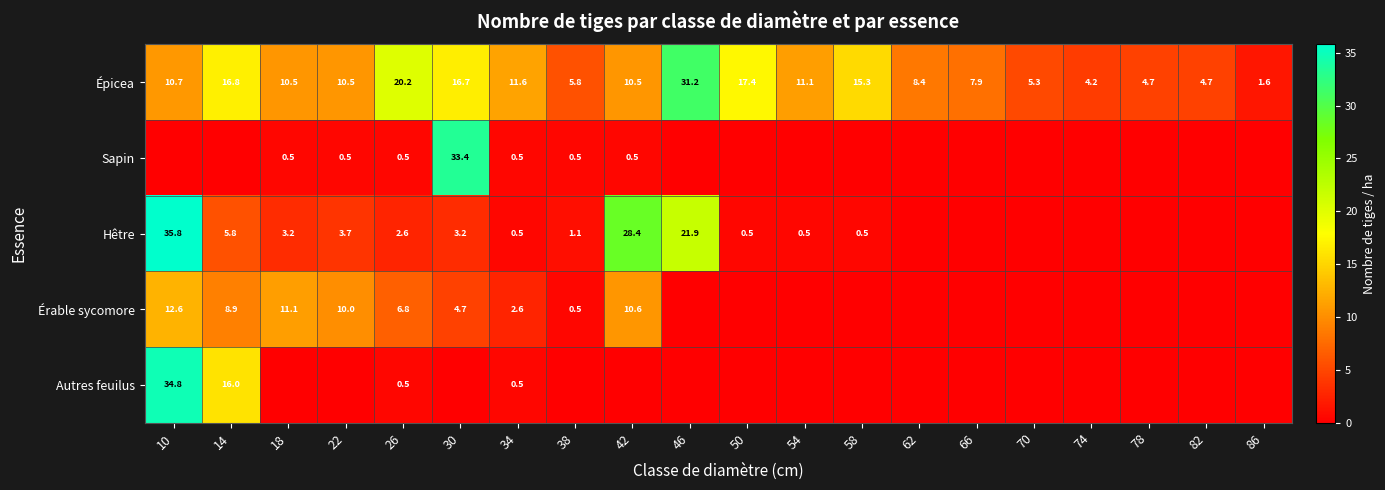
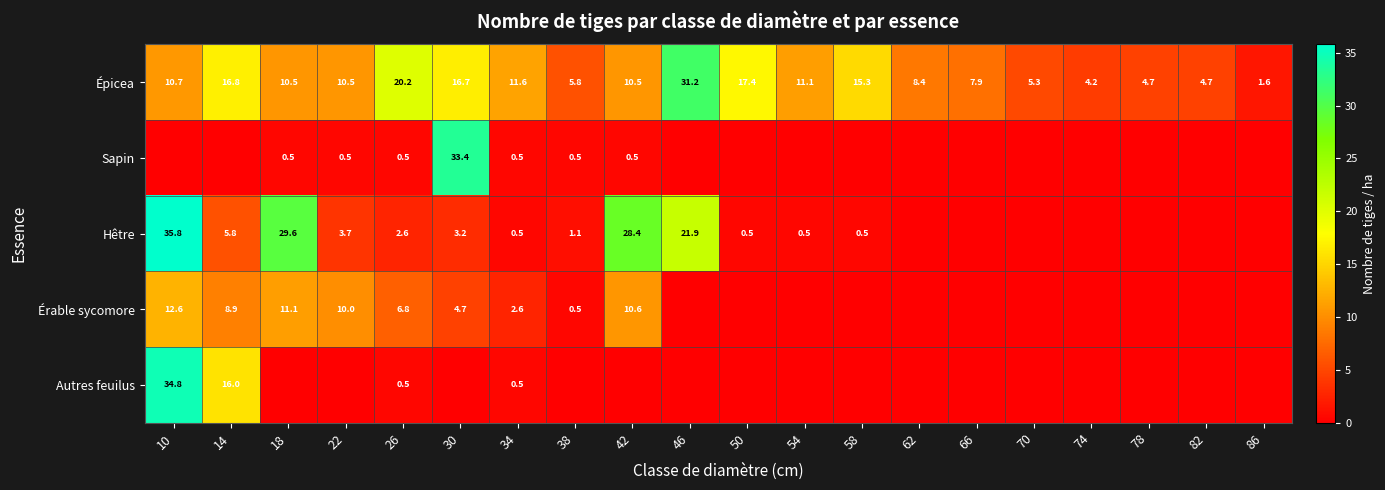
Hêtre, 18: 3.2 -> 29.6
